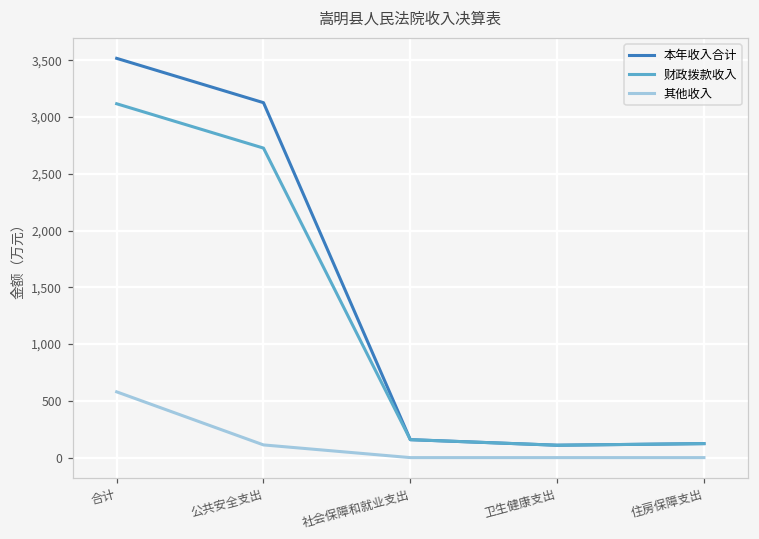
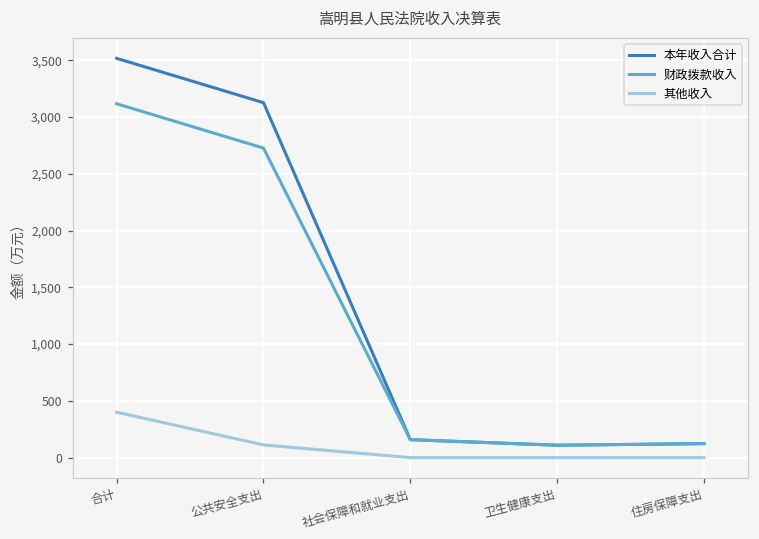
其他收入, 合计: 580 -> 400
